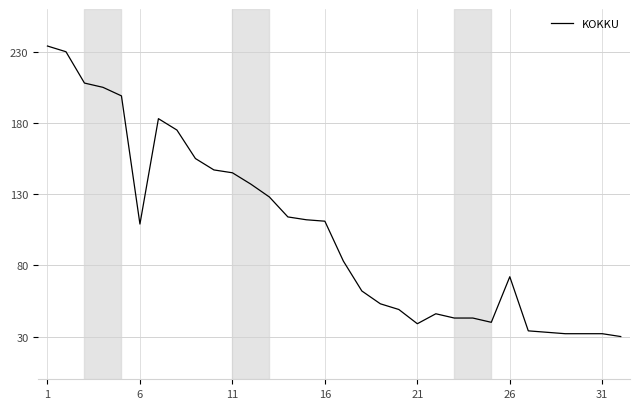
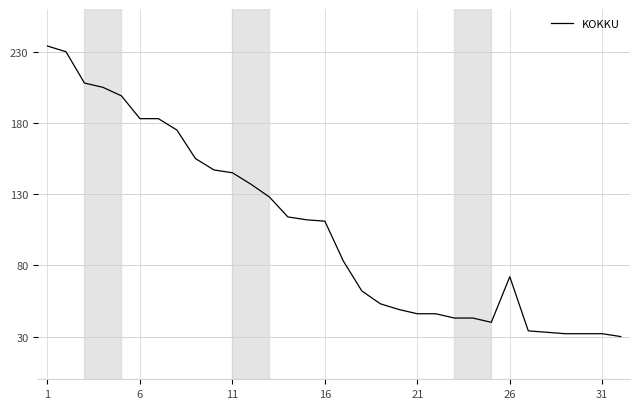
6: 109 -> 183
21: 39 -> 46
